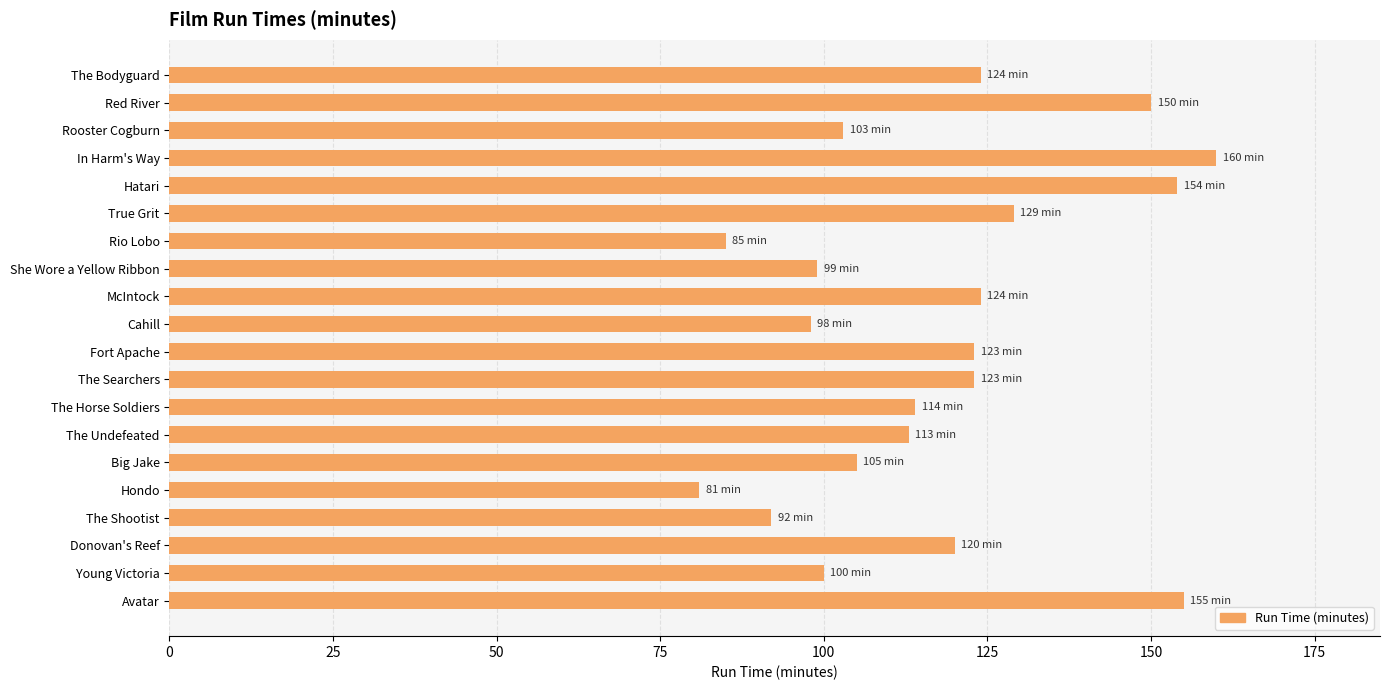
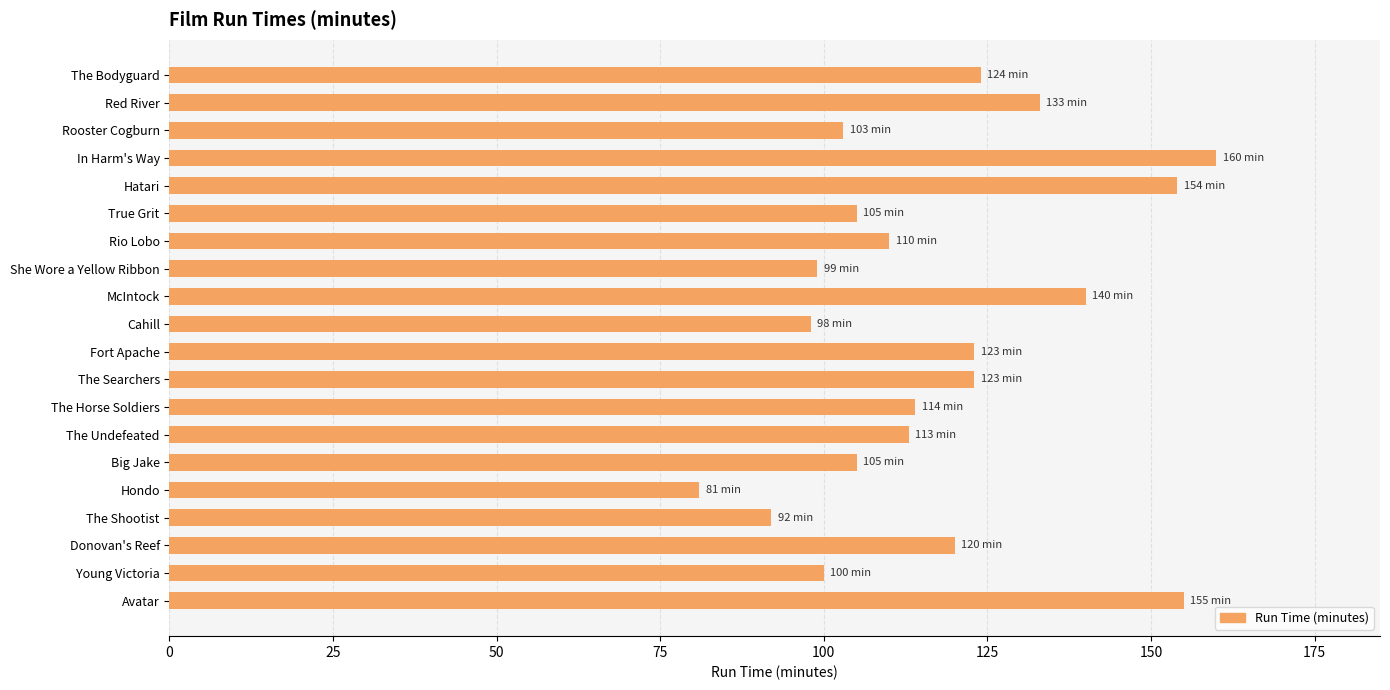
Red River: 150 -> 133
True Grit: 129 -> 105
Rio Lobo: 85 -> 110
McIntock: 124 -> 140
